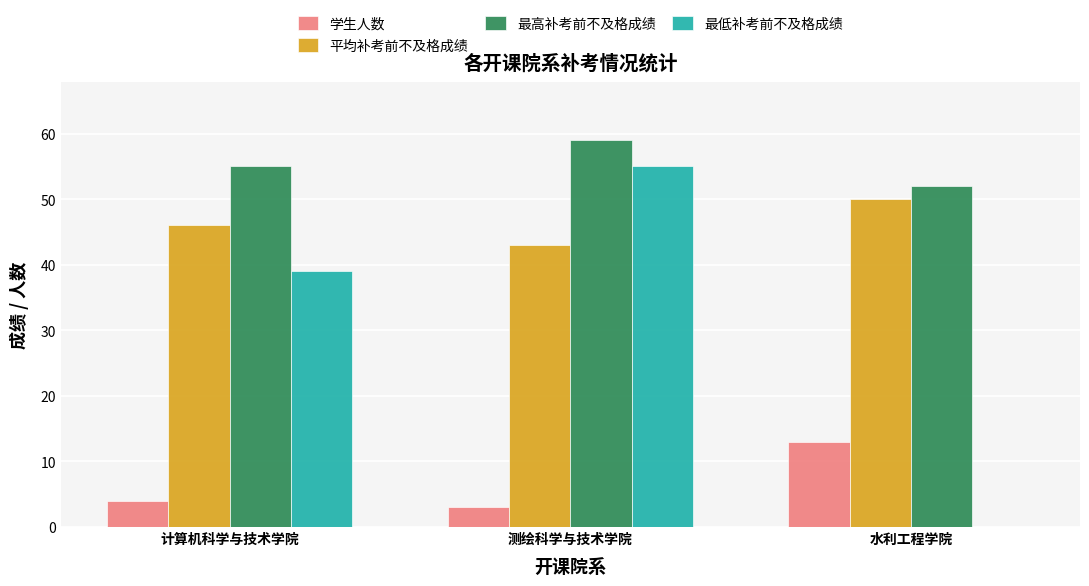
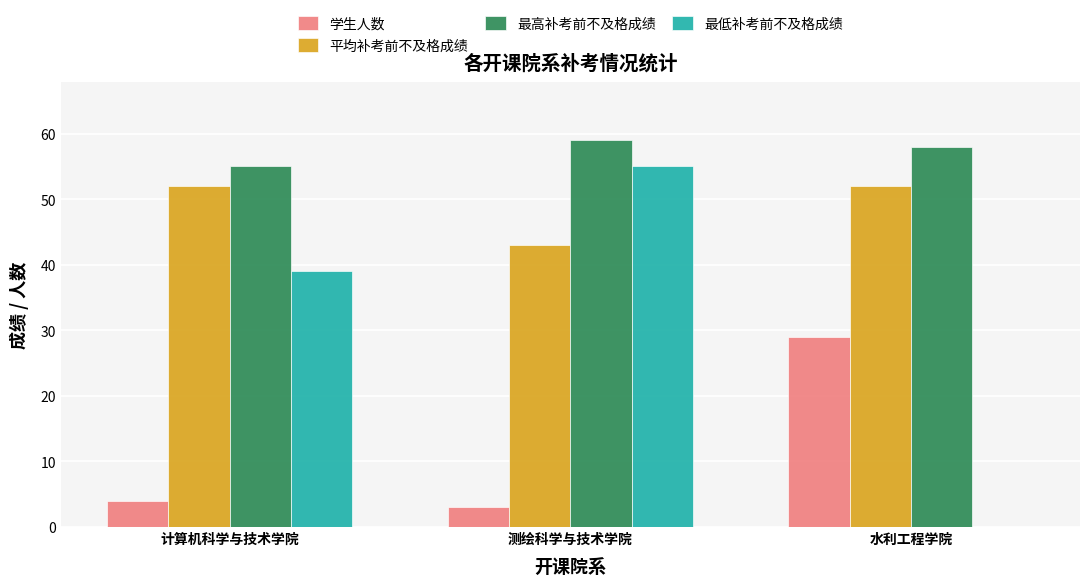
平均补考前不及格成绩, 计算机科学与技术学院: 46 -> 52
学生人数, 水利工程学院: 13 -> 29
平均补考前不及格成绩, 水利工程学院: 50 -> 52
最高补考前不及格成绩, 水利工程学院: 52 -> 58
